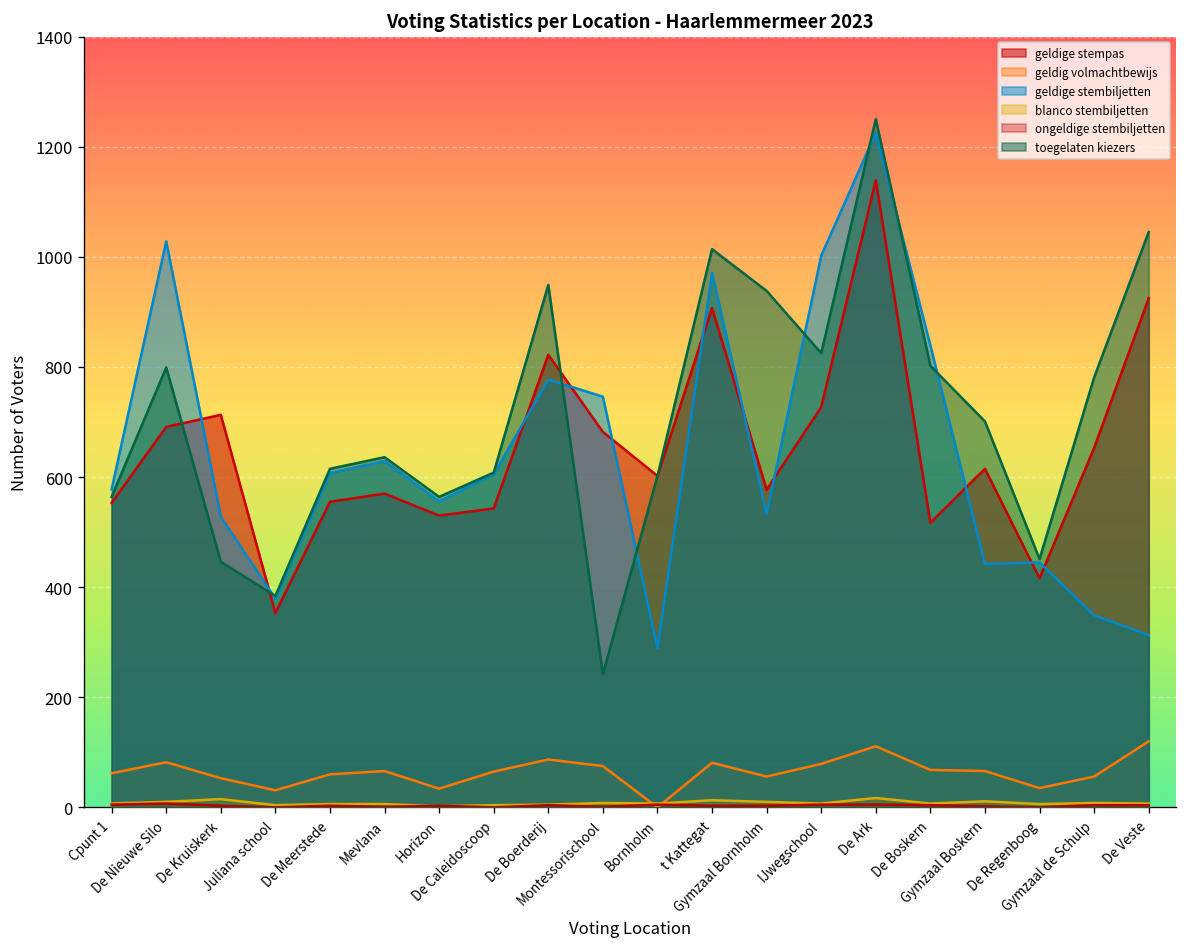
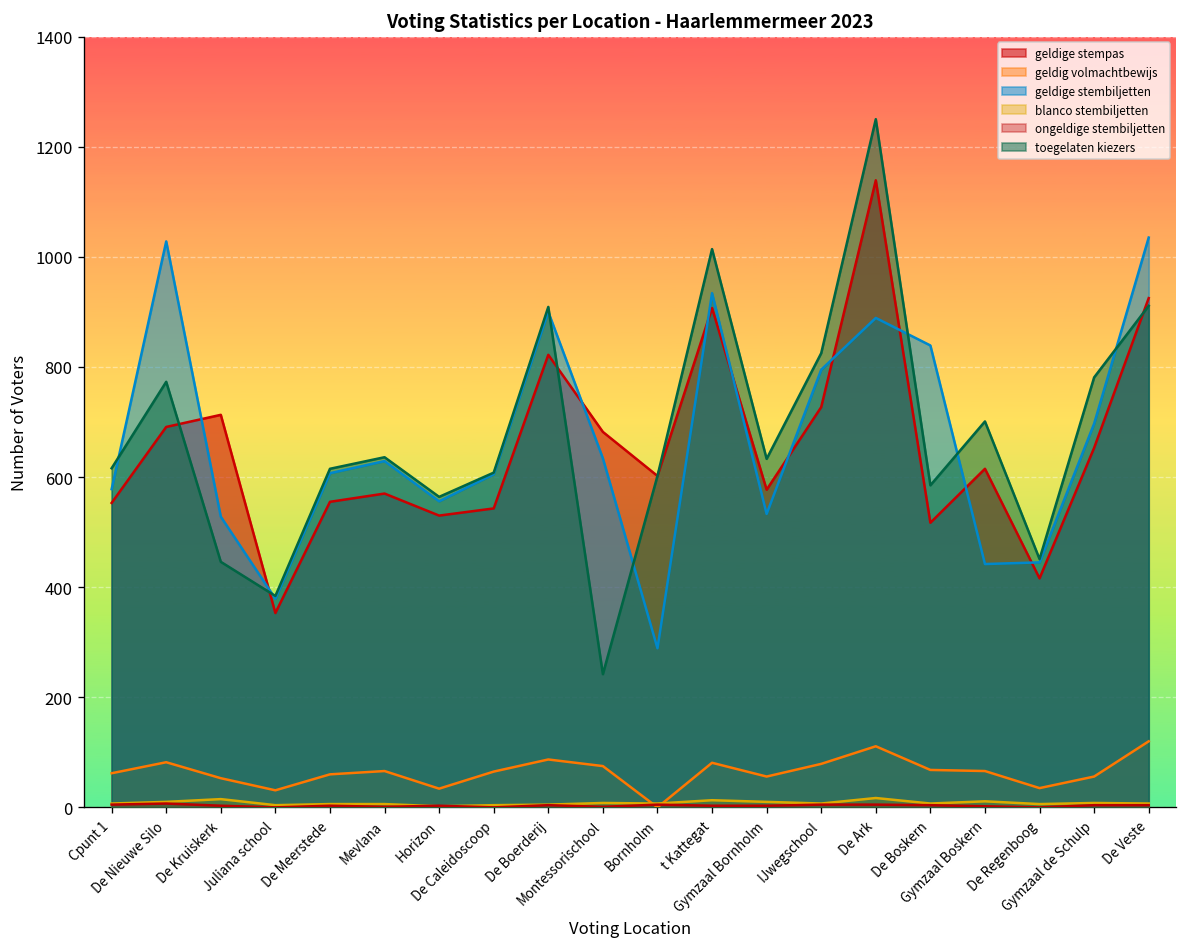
toegelaten kiezers, Cpunt 1: 560 -> 620
toegelaten kiezers, De Nieuwe Silo: 800 -> 770
geldige stembiljetten, De Boerderij: 780 -> 900
toegelaten kiezers, De Boerderij: 950 -> 910
geldige stembiljetten, Montessorischool: 750 -> 630
geldige stembiljetten, t Kattegat: 970 -> 930
toegelaten kiezers, Gymzaal Bornholm: 940 -> 630
geldige stembiljetten, IJwegschool: 1000 -> 800
geldige stembiljetten, De Ark: 1230 -> 890
toegelaten kiezers, De Boskern: 800 -> 590
geldige stembiljetten, Gymzaal de Schulp: 350 -> 700
geldige stembiljetten, De Veste: 310 -> 1040
toegelaten kiezers, De Veste: 1050 -> 910
